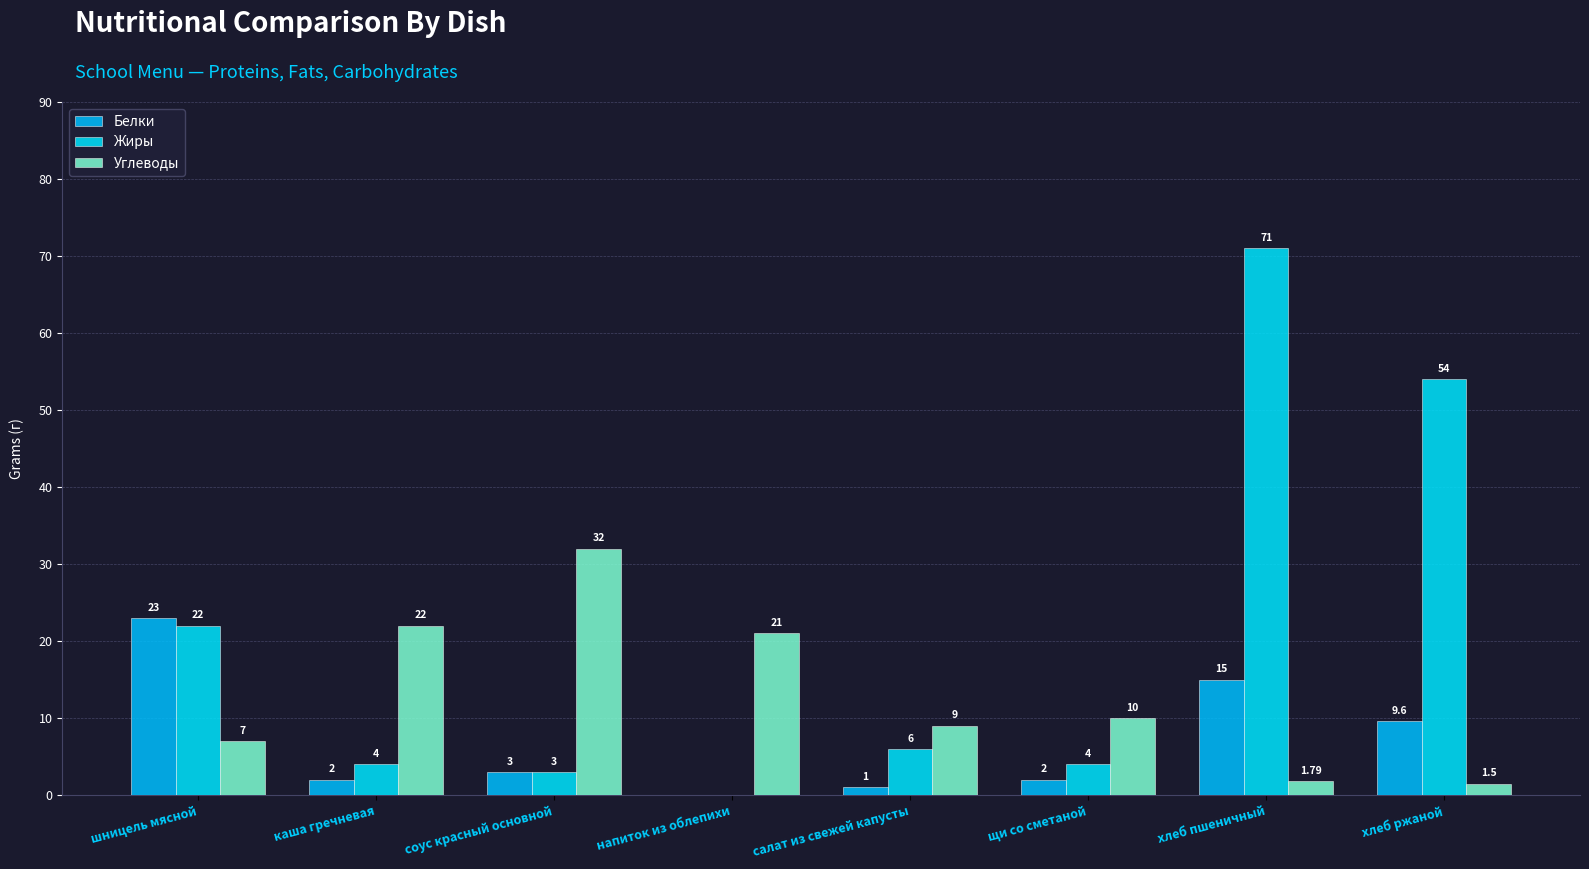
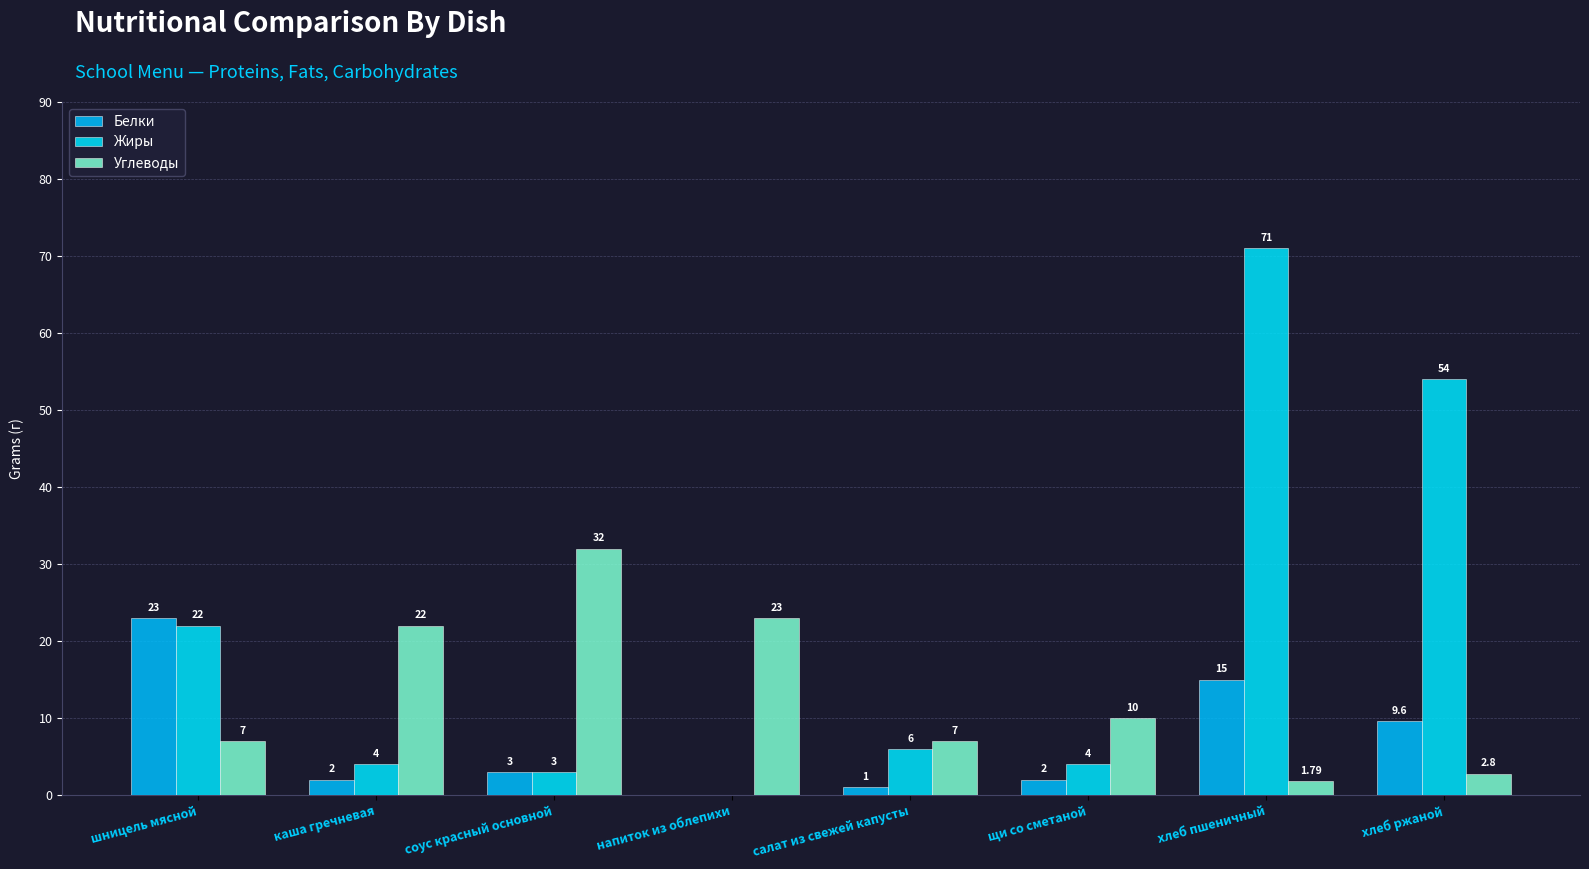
Углеводы, напиток из облепихи: 21 -> 23
Углеводы, салат из свежей капусты: 9 -> 7
Углеводы, хлеб ржаной: 1.5 -> 2.8
